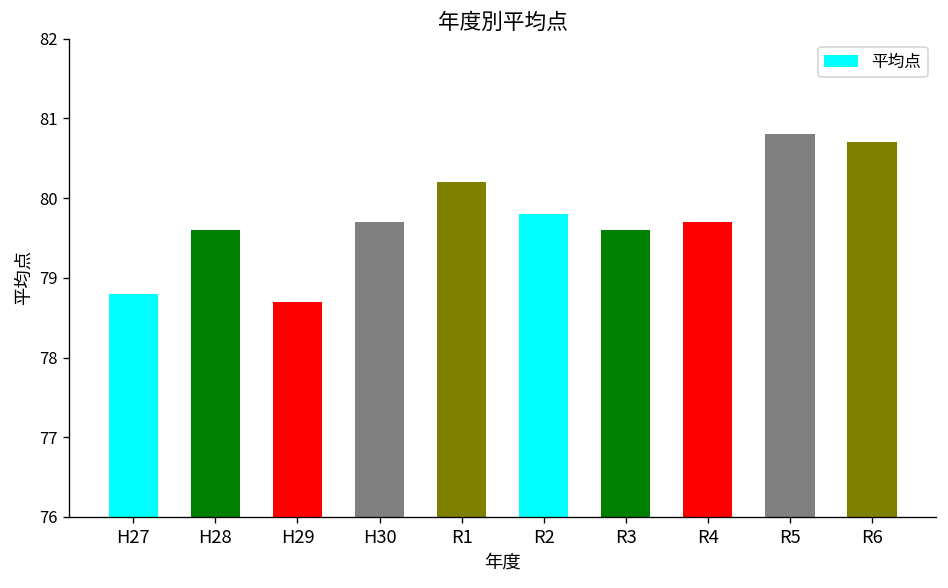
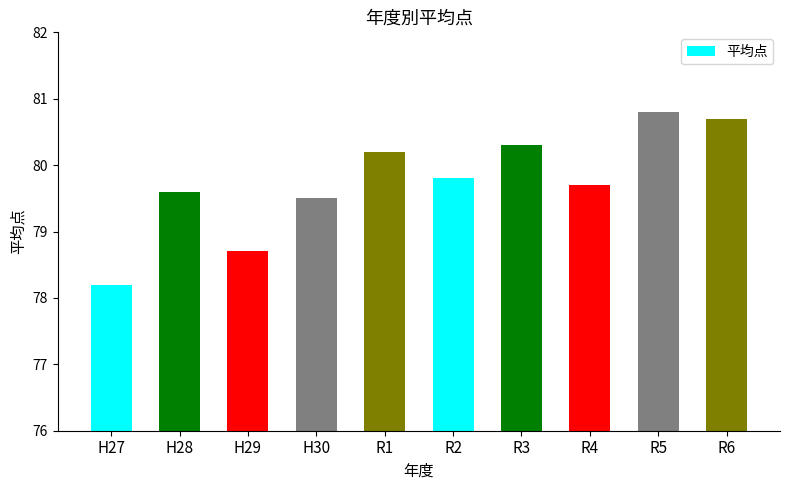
H27: 78.8 -> 78.2
H30: 79.7 -> 79.5
R3: 79.6 -> 80.3
